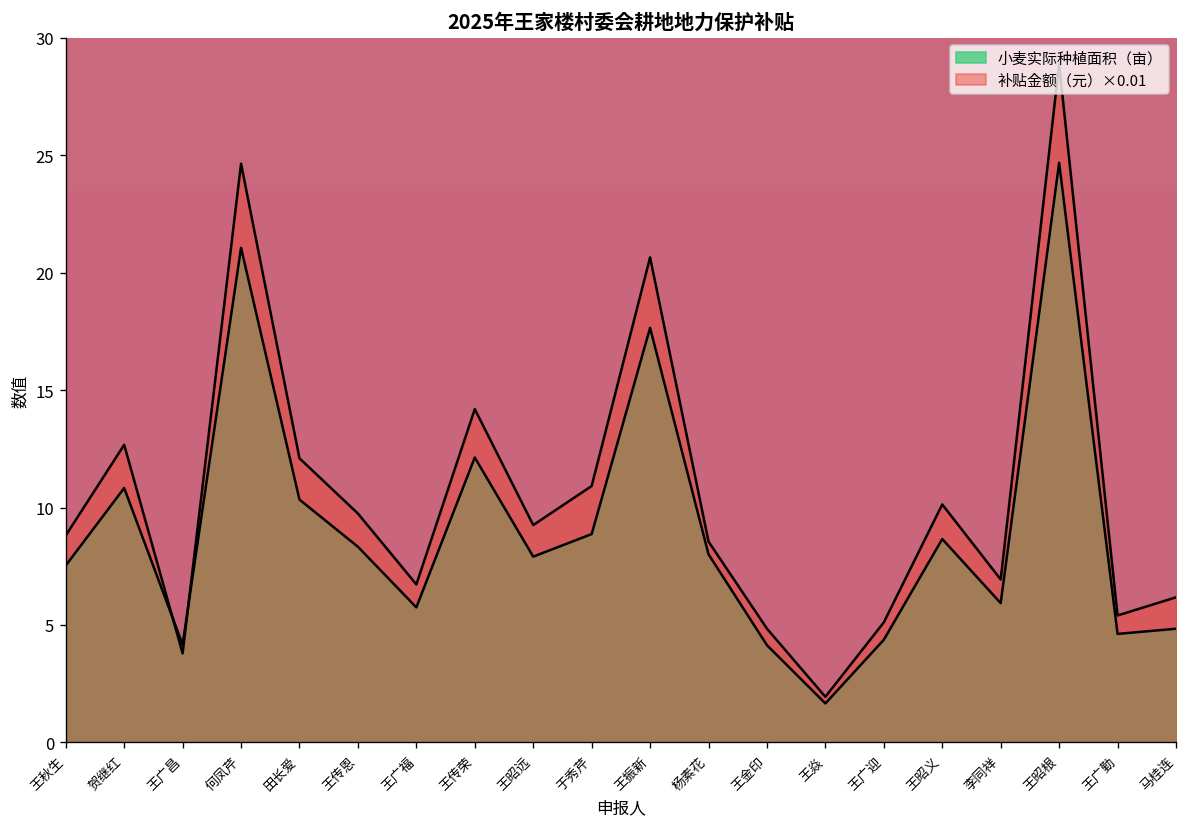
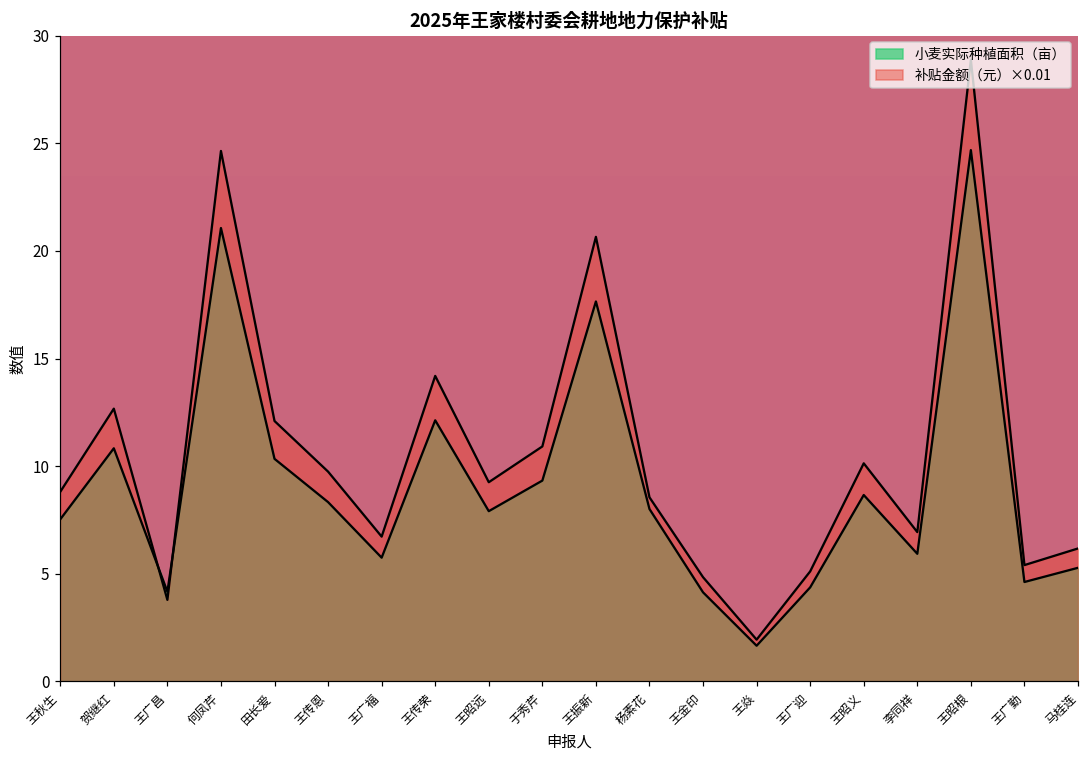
小麦实际种植面积（亩）, 于秀芹: 8.9 -> 9.3
小麦实际种植面积（亩）, 马桂连: 4.8 -> 5.3
